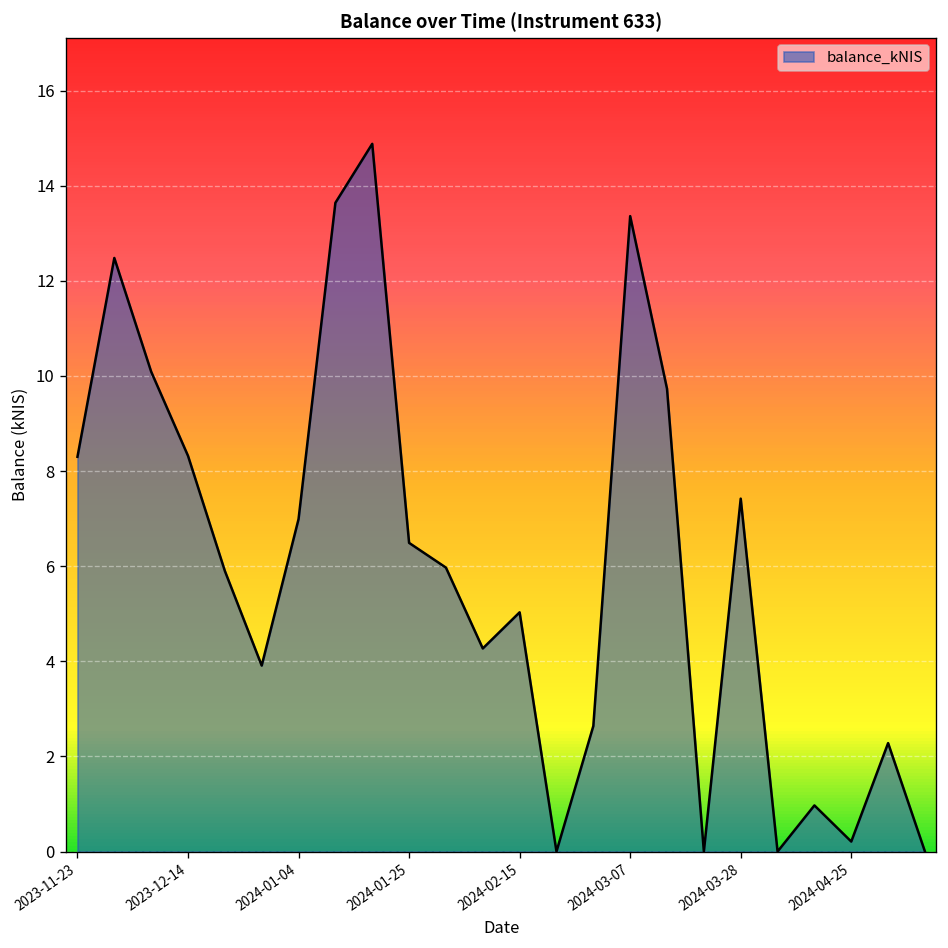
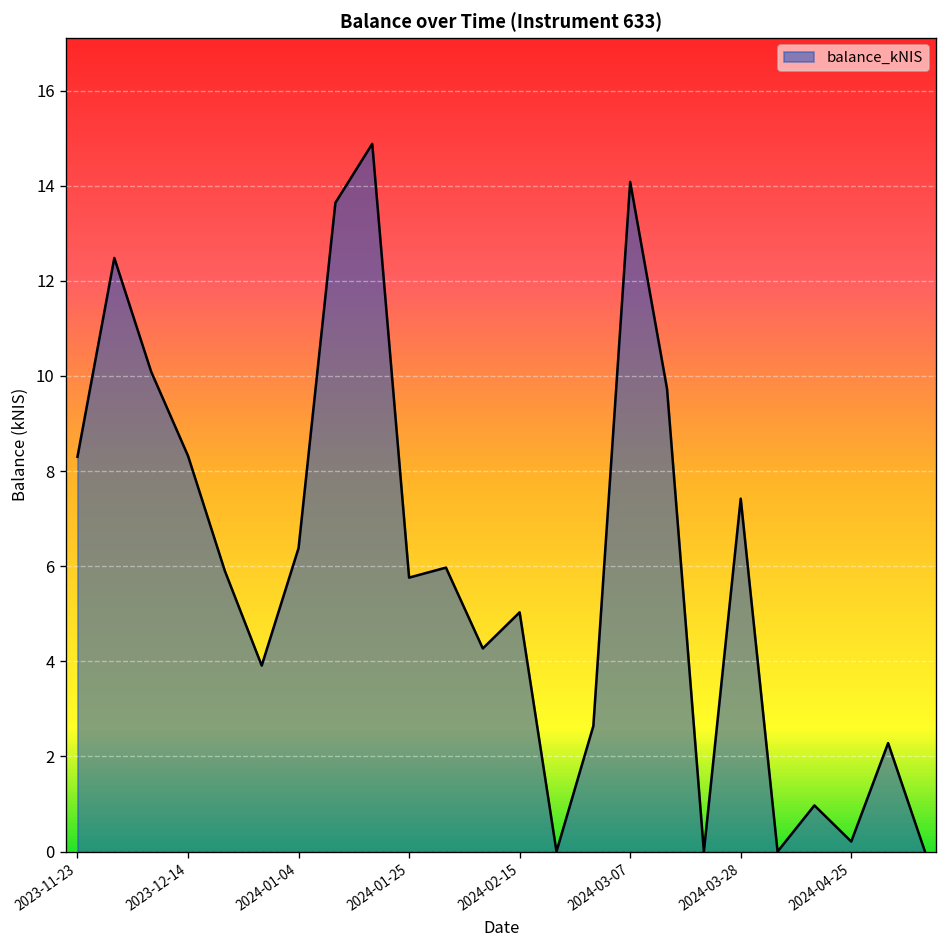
2024-01-04: 7.0 -> 6.4
2024-01-25: 6.5 -> 5.8
2024-03-07: 13.4 -> 14.1
